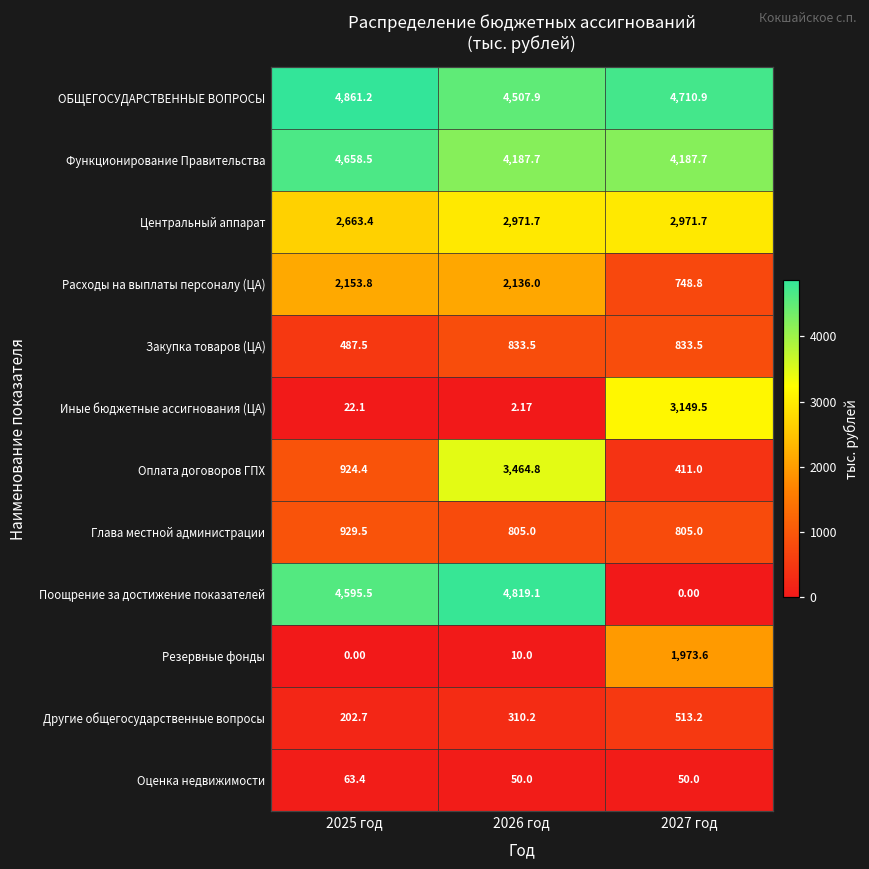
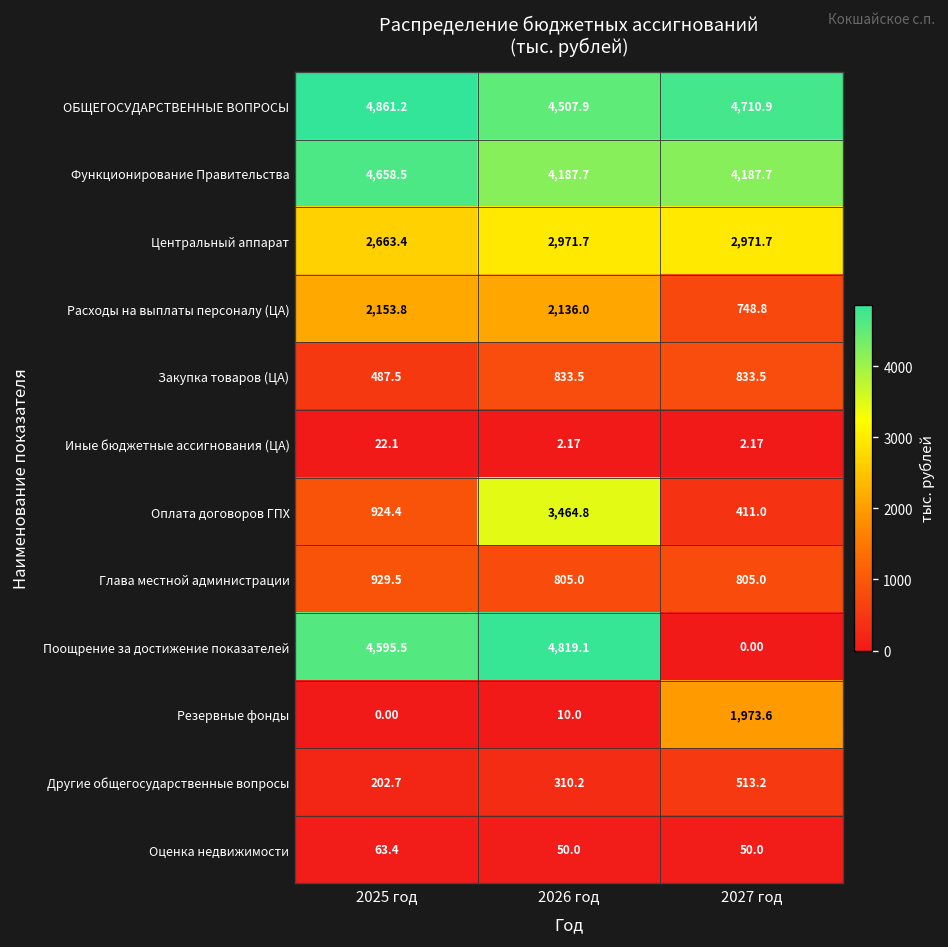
Иные бюджетные ассигнования (ЦА), 2027 год: 3,149.5 -> 2.17
